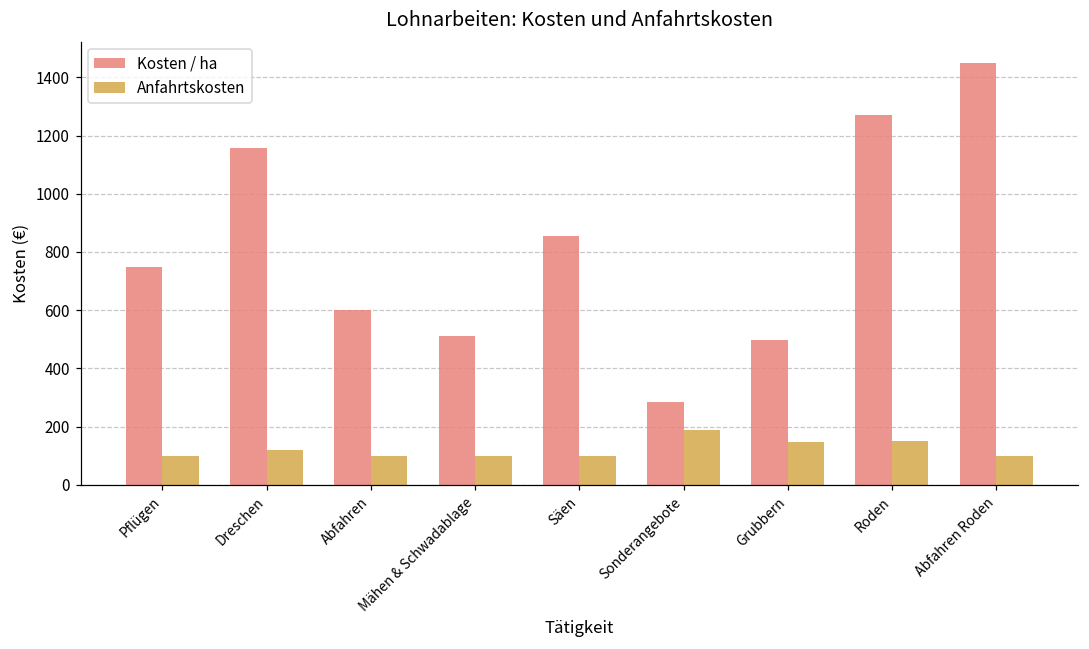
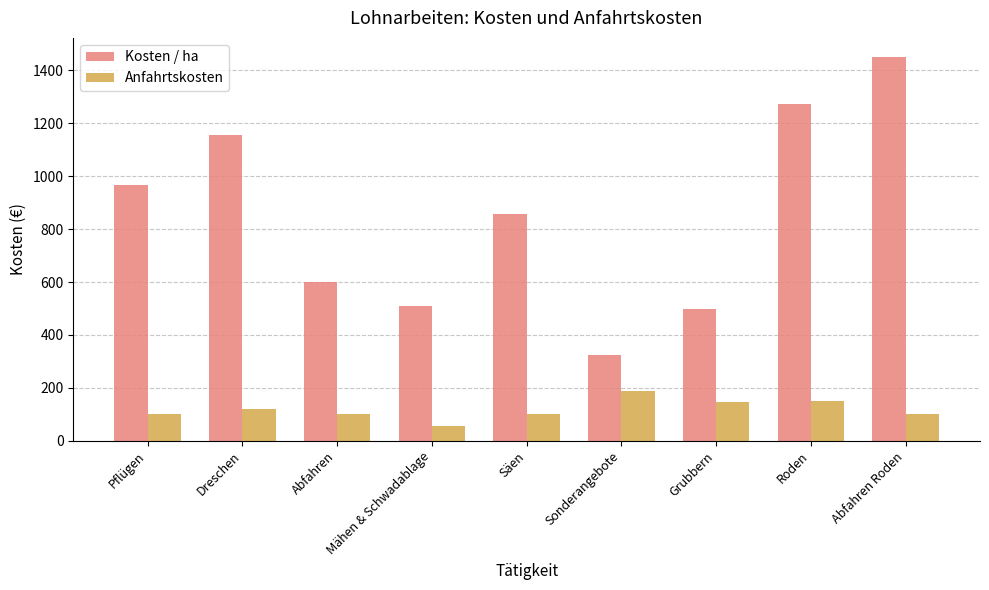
Kosten / ha, Pflügen: 750 -> 970
Anfahrtskosten, Mähen & Schwadablage: 100 -> 60
Kosten / ha, Sonderangebote: 280 -> 330
